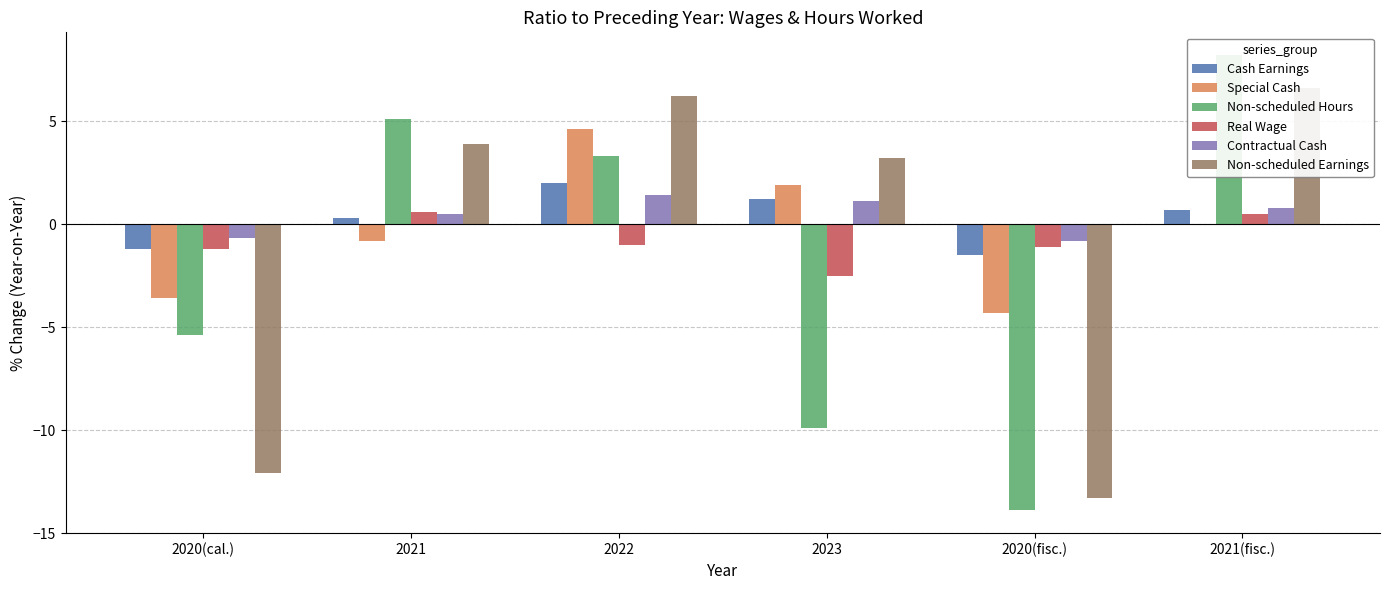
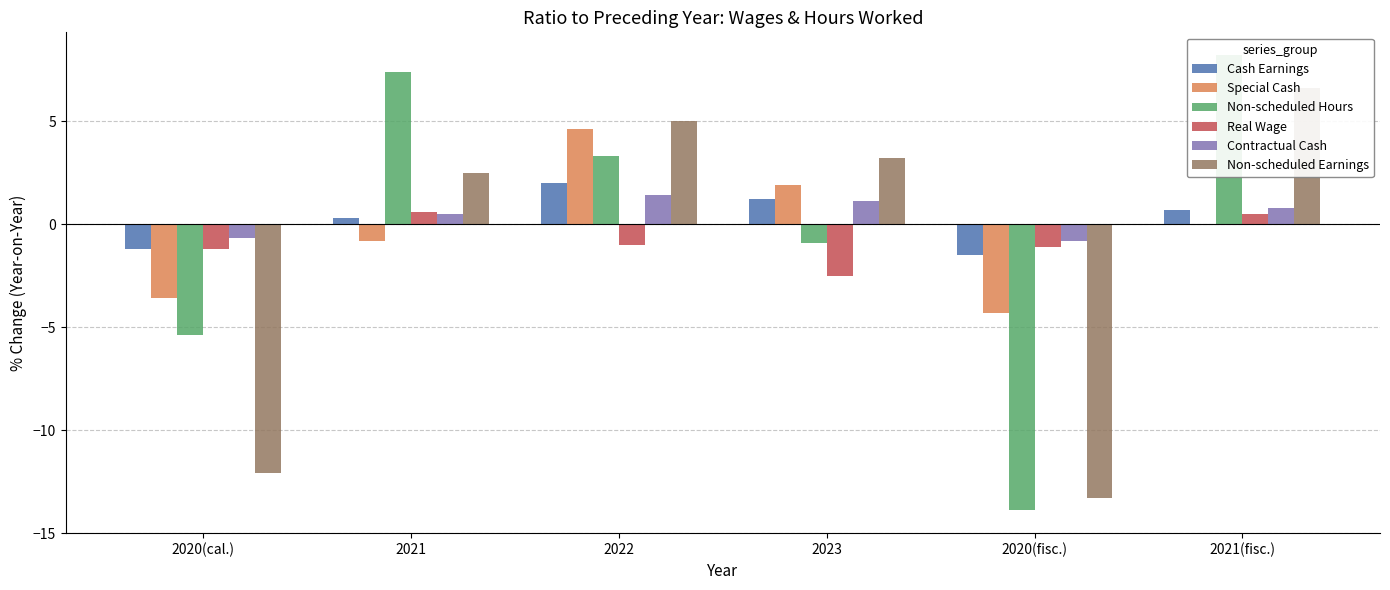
Non-scheduled Hours, 2021: 5.1 -> 7.4
Non-scheduled Earnings, 2021: 3.9 -> 2.5
Non-scheduled Earnings, 2022: 6.2 -> 5.0
Non-scheduled Hours, 2023: -9.9 -> -0.9
